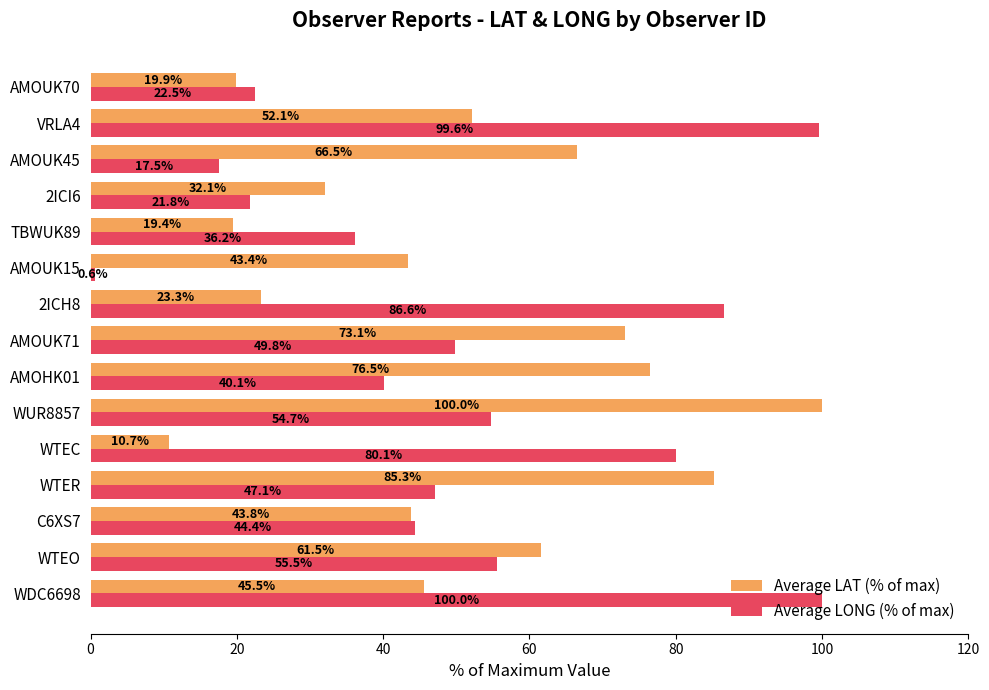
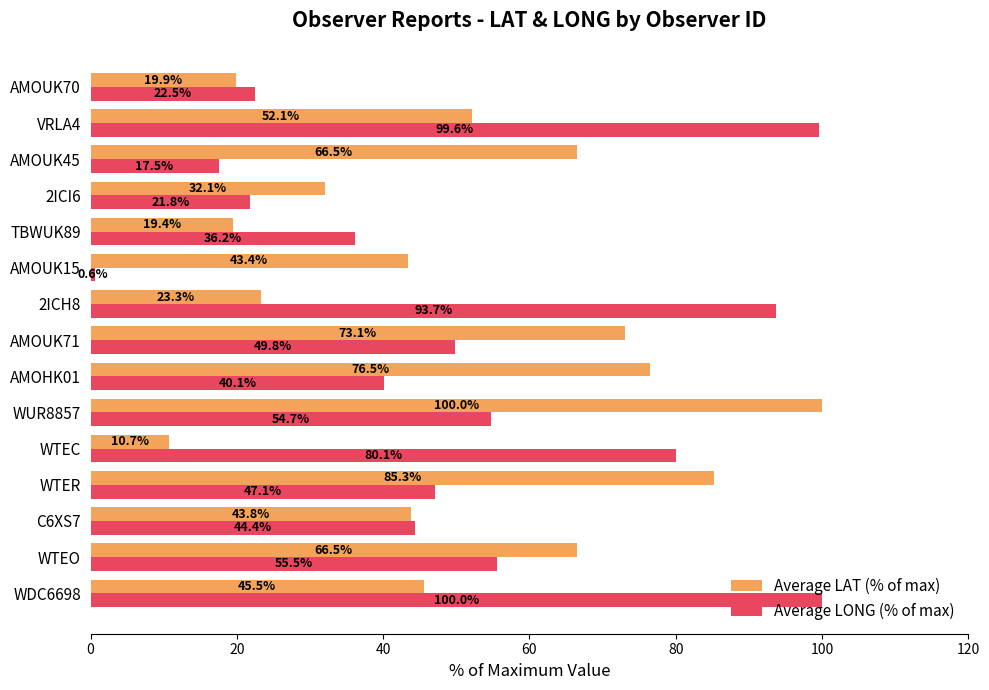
Average LONG (% of max), 2ICH8: 86.6% -> 93.7%
Average LAT (% of max), WTEO: 61.5% -> 66.5%
